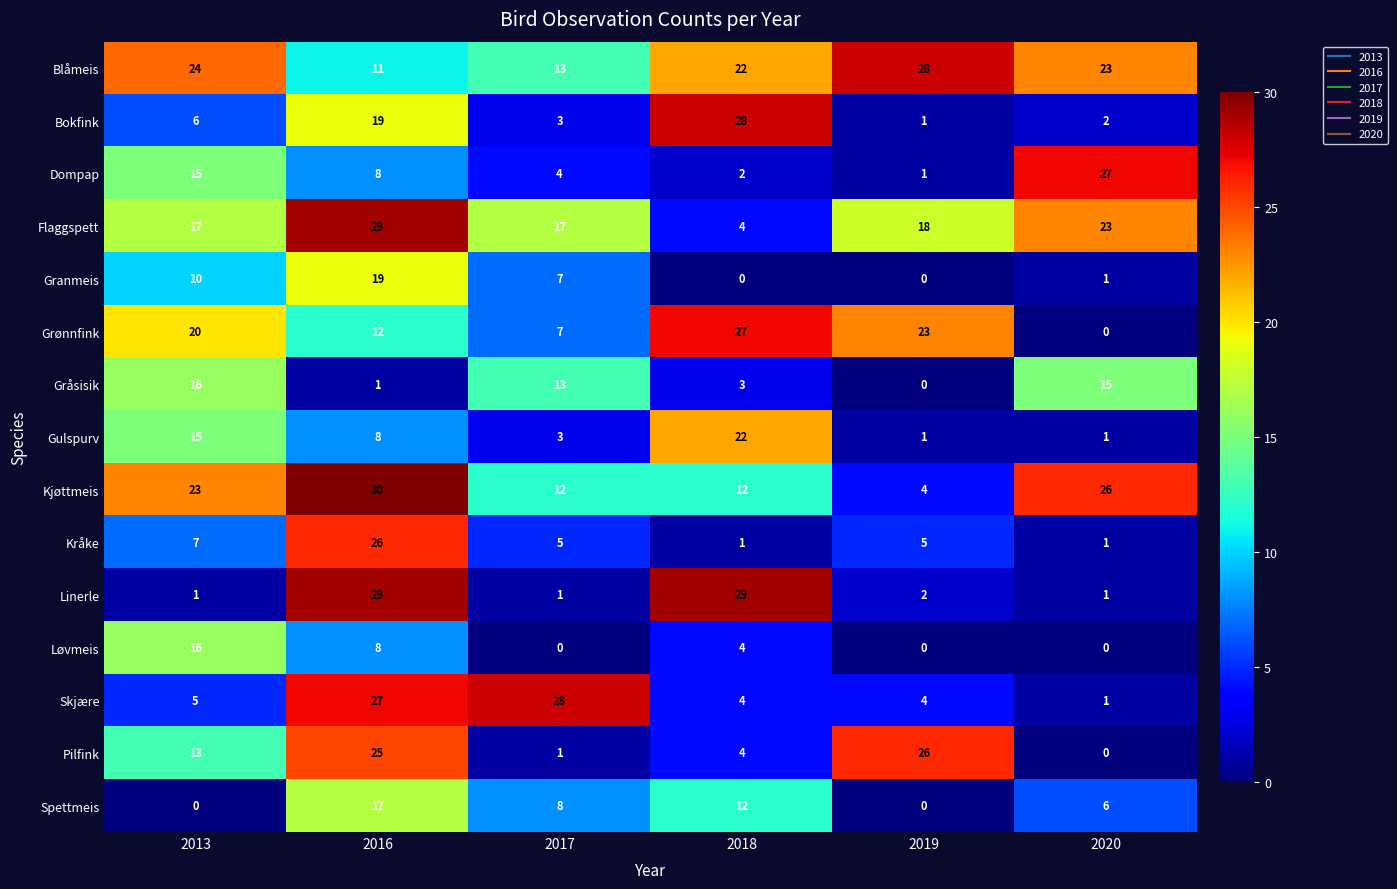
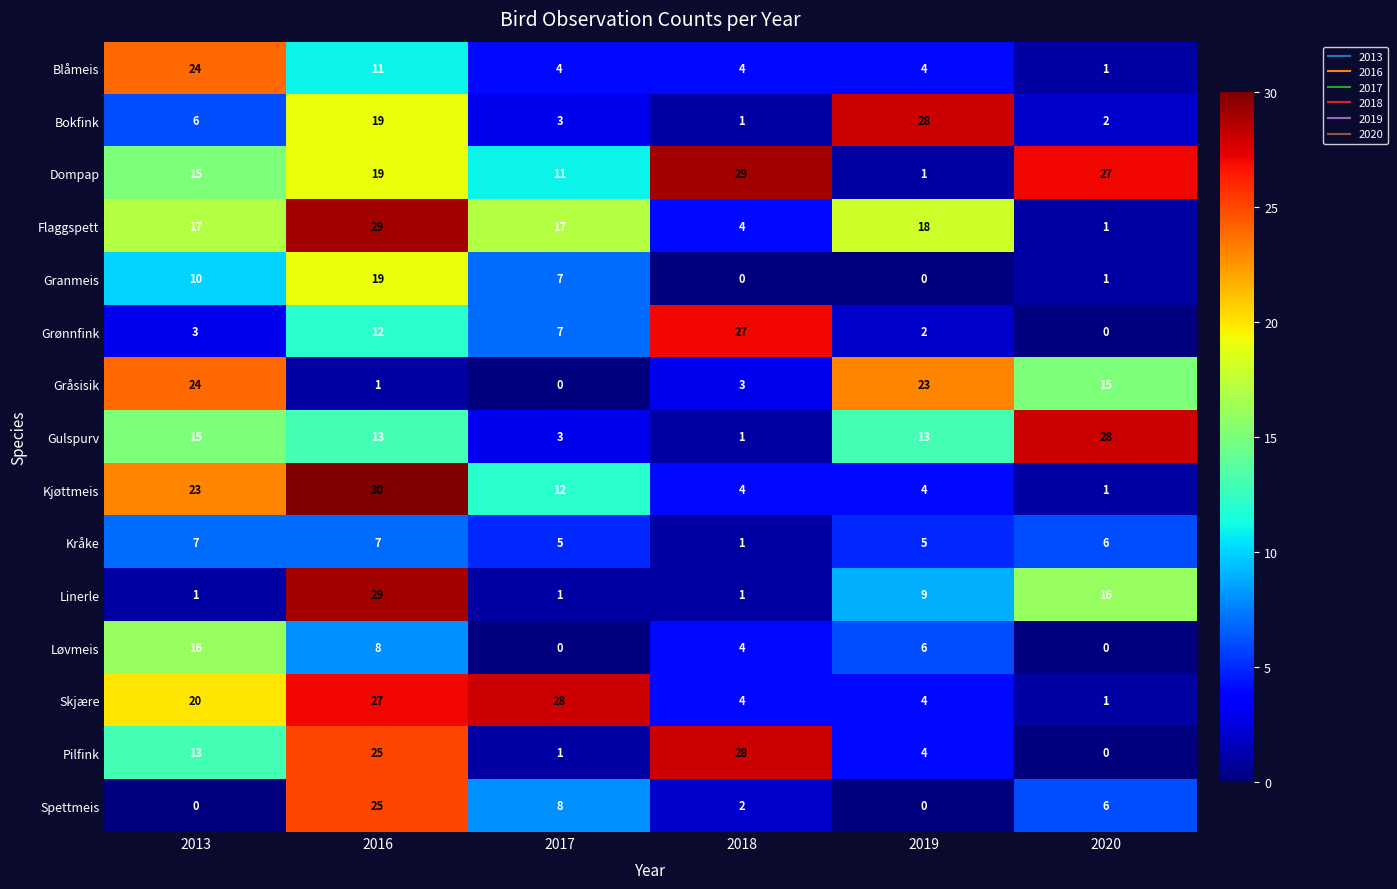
Blåmeis, 2017: 13 -> 4
Blåmeis, 2018: 22 -> 4
Blåmeis, 2019: 28 -> 4
Blåmeis, 2020: 23 -> 1
Bokfink, 2018: 28 -> 1
Bokfink, 2019: 1 -> 28
Dompap, 2016: 8 -> 19
Dompap, 2017: 4 -> 11
Dompap, 2018: 2 -> 29
Flaggspett, 2020: 23 -> 1
Grønnfink, 2013: 20 -> 3
Grønnfink, 2019: 23 -> 2
Gråsisik, 2013: 16 -> 24
Gråsisik, 2017: 13 -> 0
Gråsisik, 2019: 0 -> 23
Gulspurv, 2016: 8 -> 13
Gulspurv, 2018: 22 -> 1
Gulspurv, 2019: 1 -> 13
Gulspurv, 2020: 1 -> 28
Kjøttmeis, 2018: 12 -> 4
Kjøttmeis, 2020: 26 -> 1
Kråke, 2016: 26 -> 7
Kråke, 2020: 1 -> 6
Linerle, 2018: 29 -> 1
Linerle, 2019: 2 -> 9
Linerle, 2020: 1 -> 16
Løvmeis, 2019: 0 -> 6
Skjære, 2013: 5 -> 20
Pilfink, 2018: 4 -> 28
Pilfink, 2019: 26 -> 4
Spettmeis, 2016: 17 -> 25
Spettmeis, 2018: 12 -> 2
